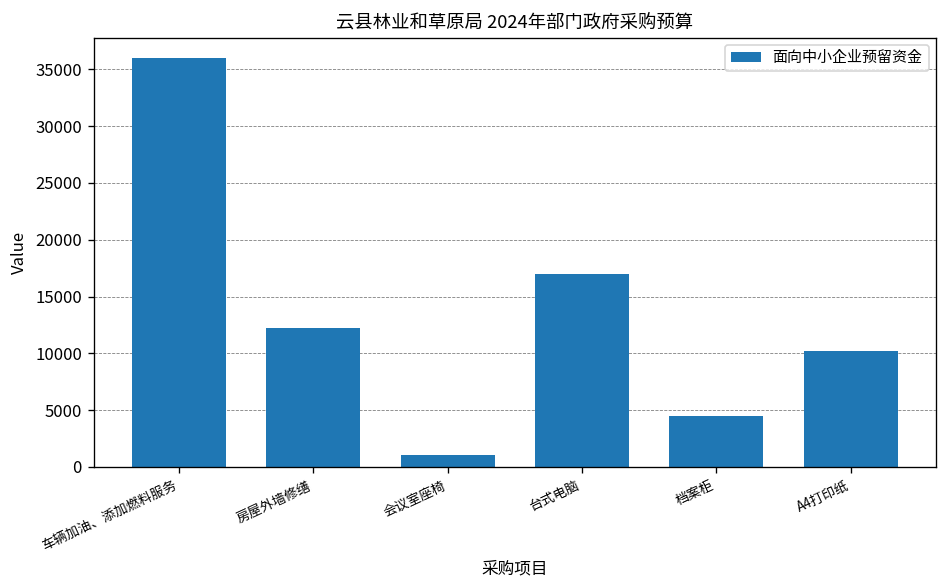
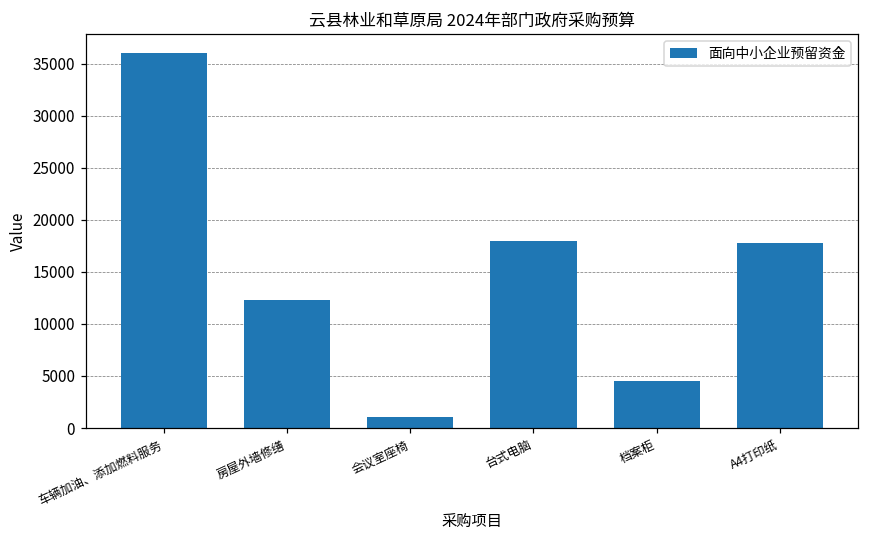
台式电脑: 17000 -> 18000
A4打印纸: 10000 -> 18000
